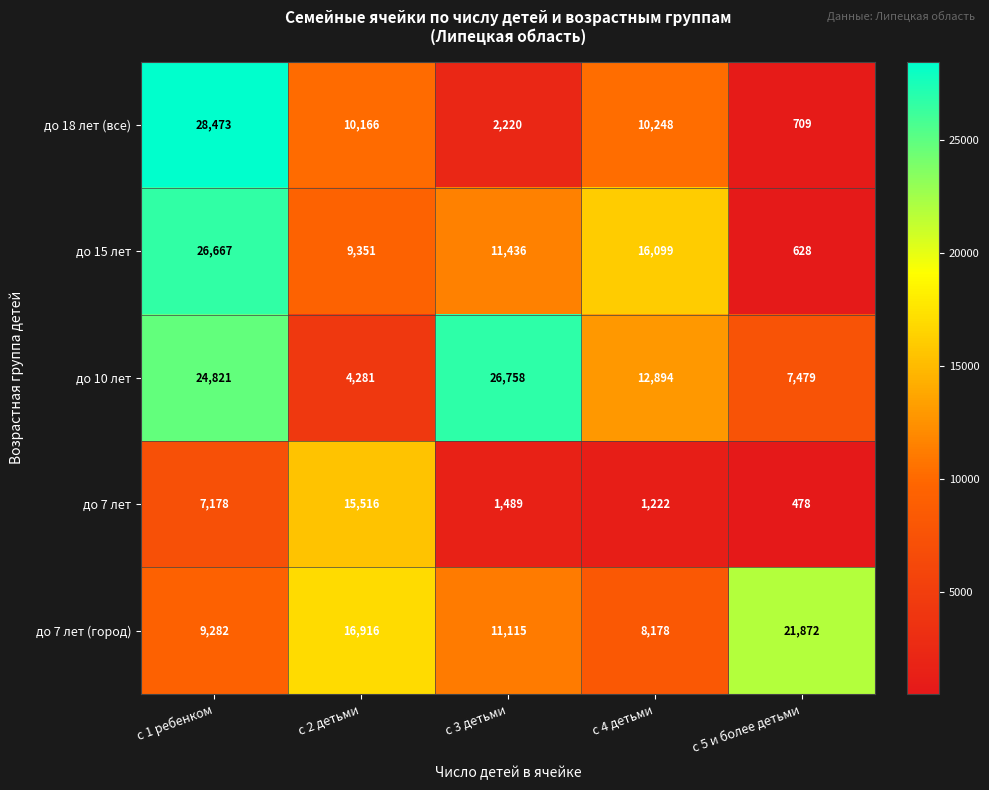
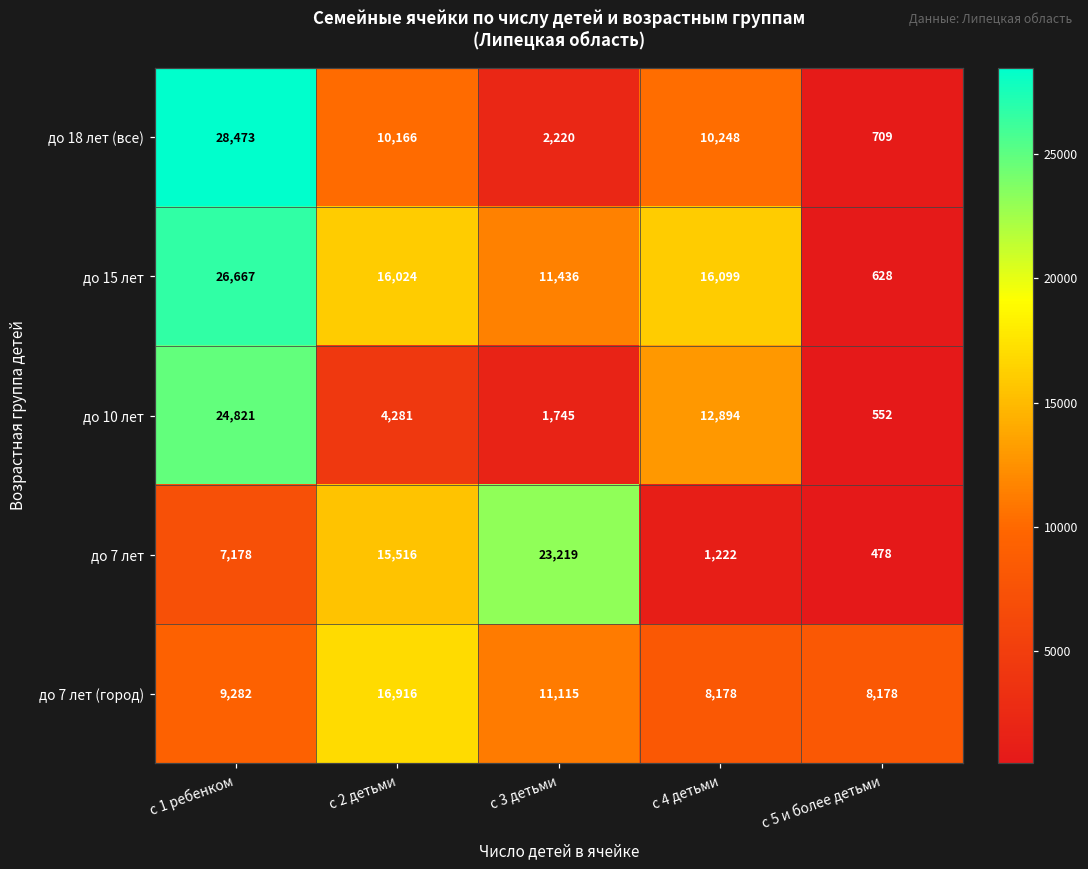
до 15 лет, с 2 детьми: 9,351 -> 16,024
до 10 лет, с 3 детьми: 26,758 -> 1,745
до 10 лет, с 5 и более детьми: 7,479 -> 552
до 7 лет, с 3 детьми: 1,489 -> 23,219
до 7 лет (город), с 5 и более детьми: 21,872 -> 8,178
